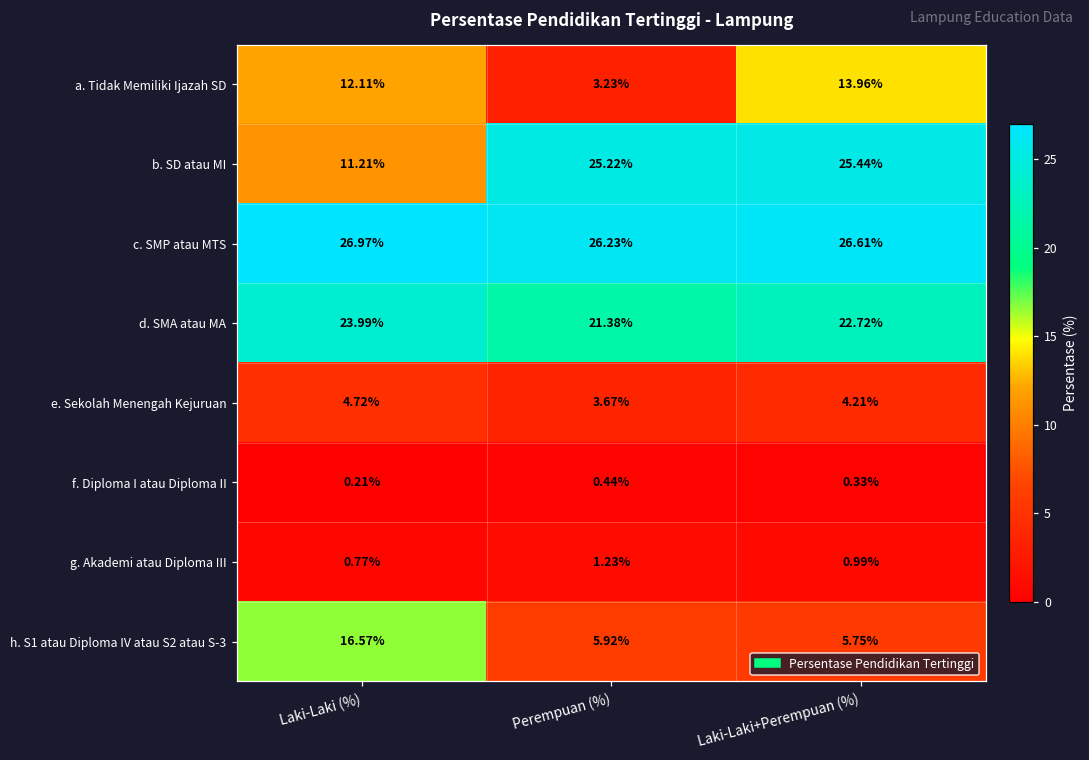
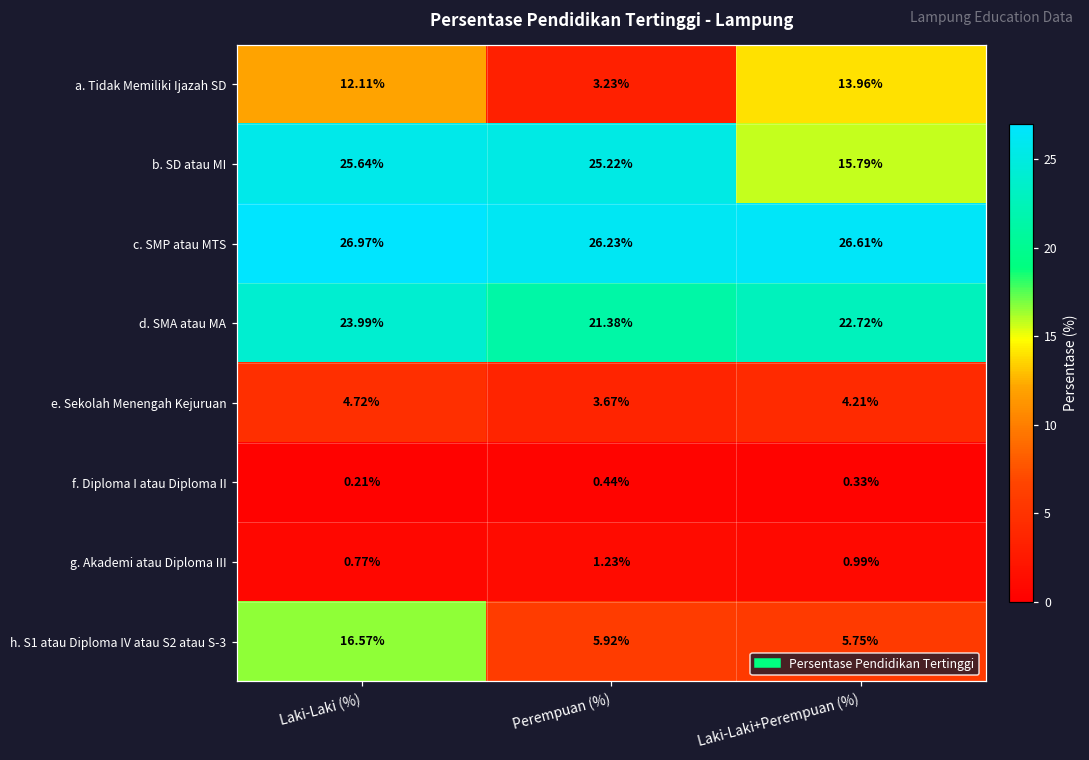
b. SD atau MI, Laki-Laki (%): 11.21% -> 25.64%
b. SD atau MI, Laki-Laki+Perempuan (%): 25.44% -> 15.79%
